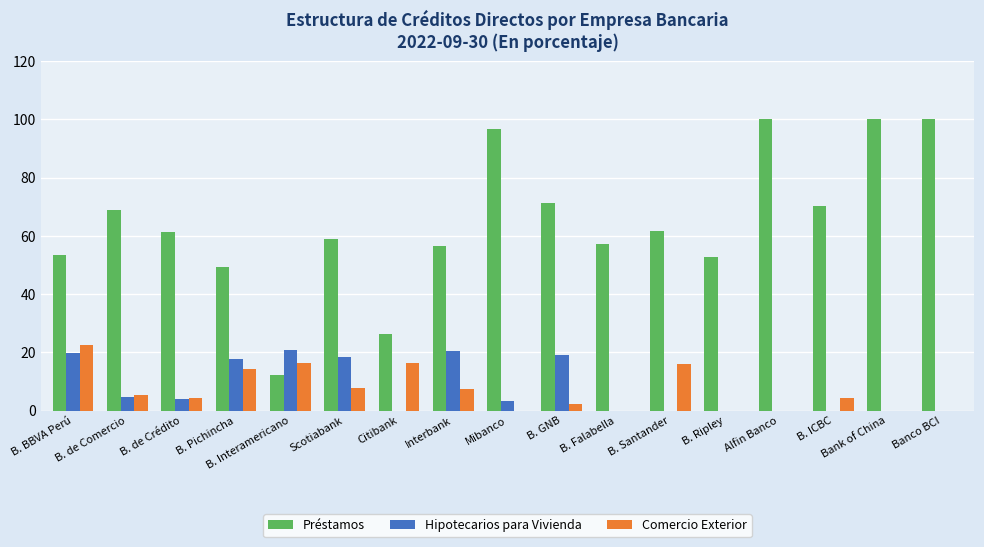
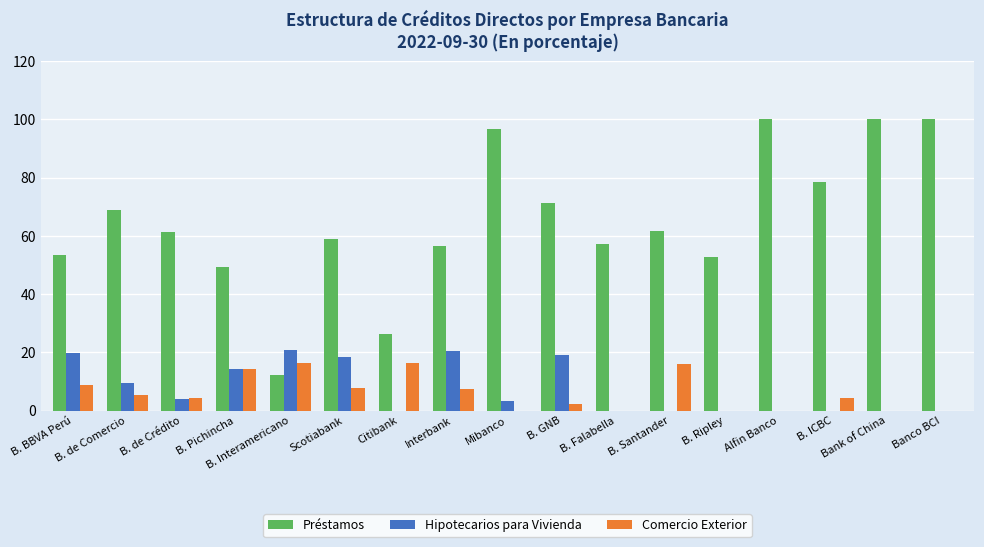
Comercio Exterior, B. BBVA Perú: 23 -> 9
Hipotecarios para Vivienda, B. de Comercio: 5 -> 9
Hipotecarios para Vivienda, B. Pichincha: 18 -> 14
Préstamos, B. ICBC: 70 -> 79
